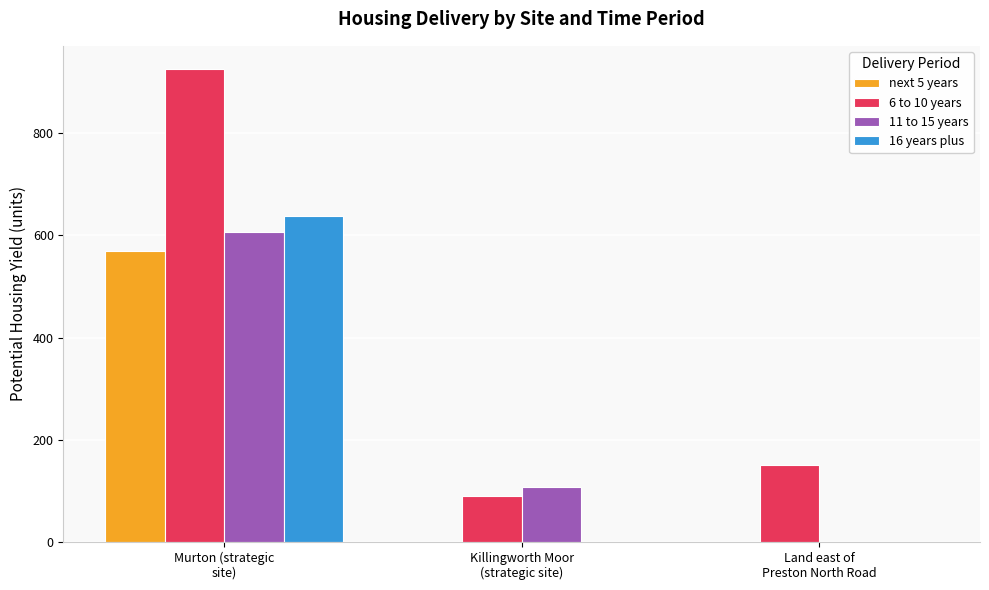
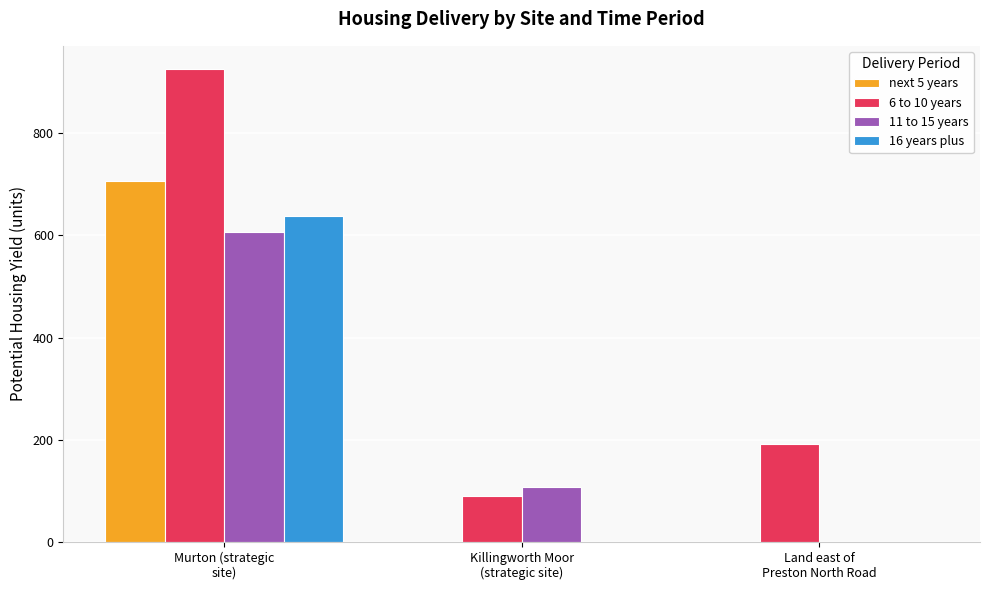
next 5 years, Murton (strategic site): 570 -> 710
6 to 10 years, Land east of Preston North Road: 150 -> 190
